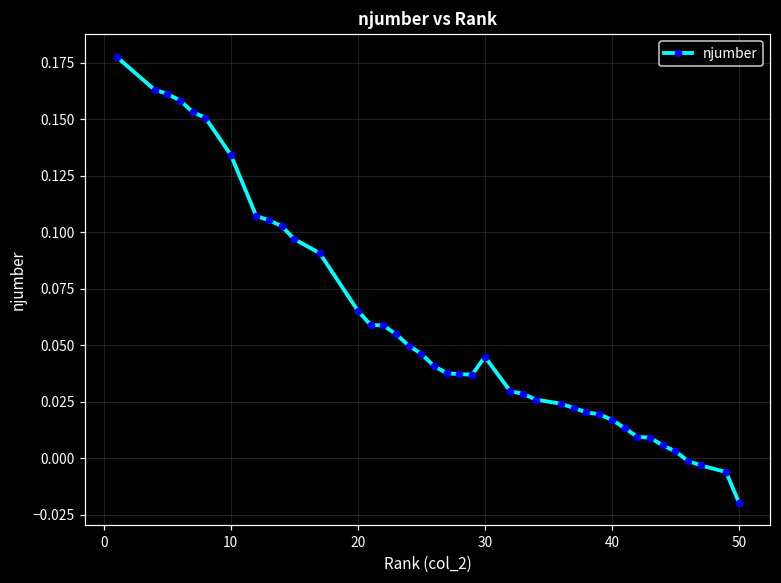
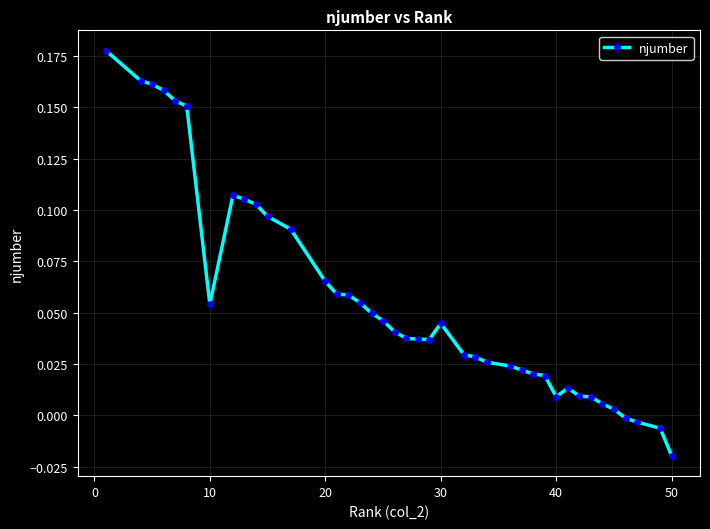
10: 0.134 -> 0.054
40: 0.017 -> 0.009
